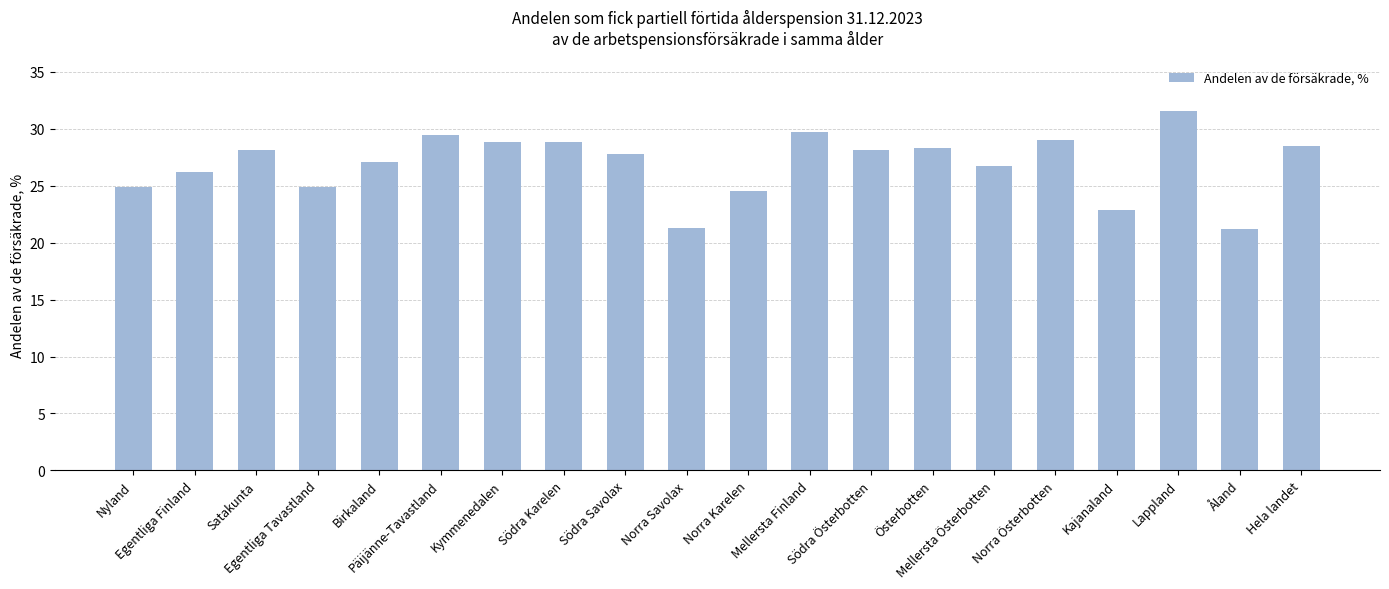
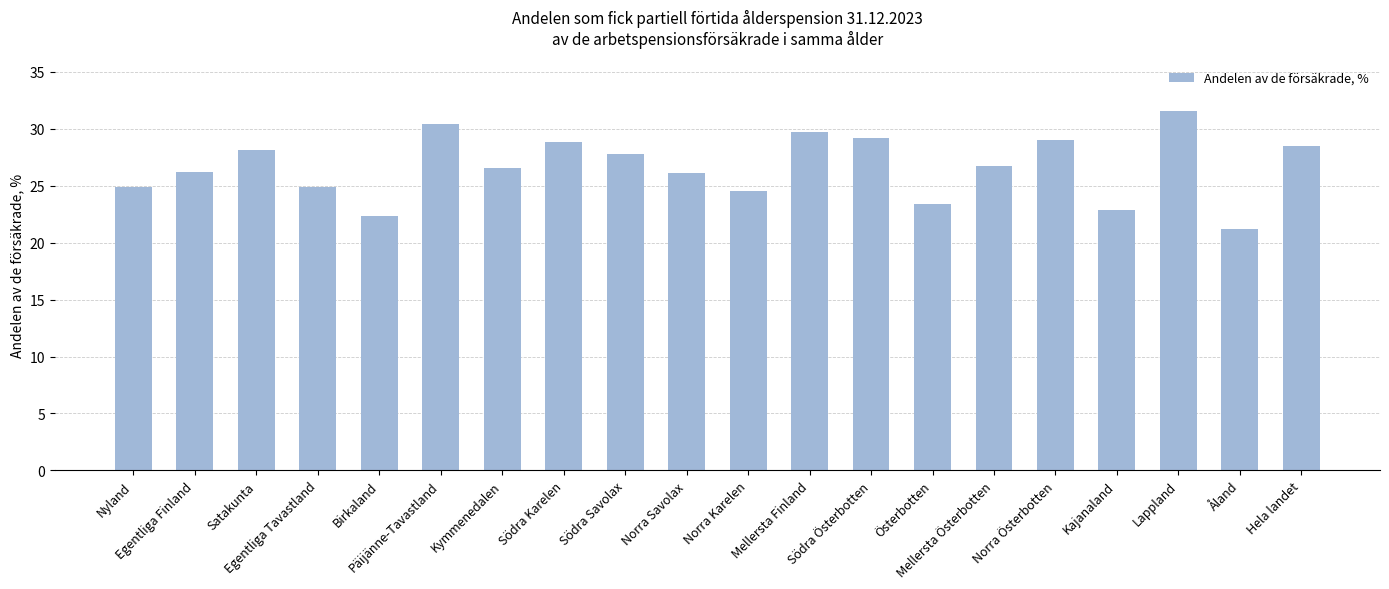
Birkaland: 27.1 -> 22.3
Päijänne-Tavastland: 29.5 -> 30.4
Kymmenedalen: 28.8 -> 26.6
Norra Savolax: 21.3 -> 26.1
Södra Österbotten: 28.1 -> 29.2
Österbotten: 28.3 -> 23.4
